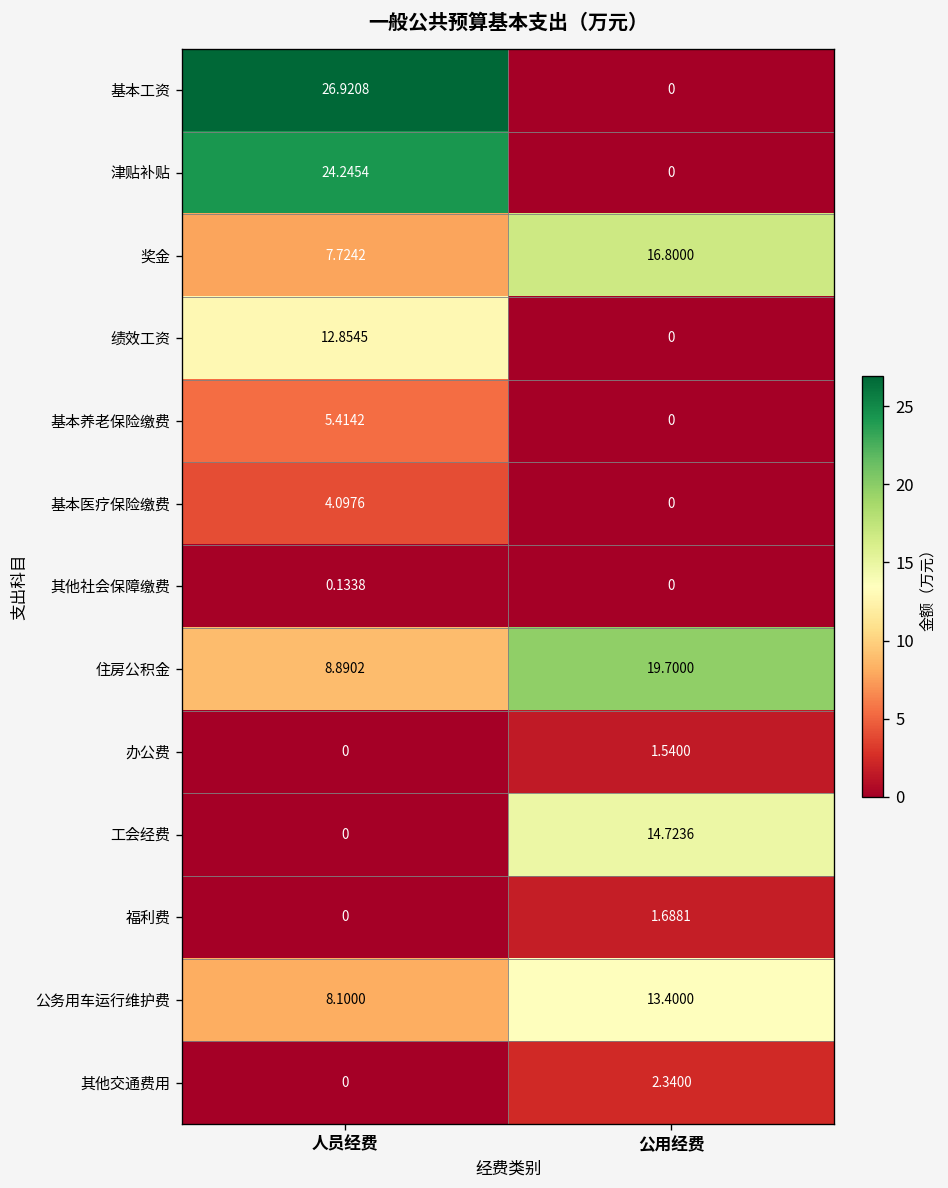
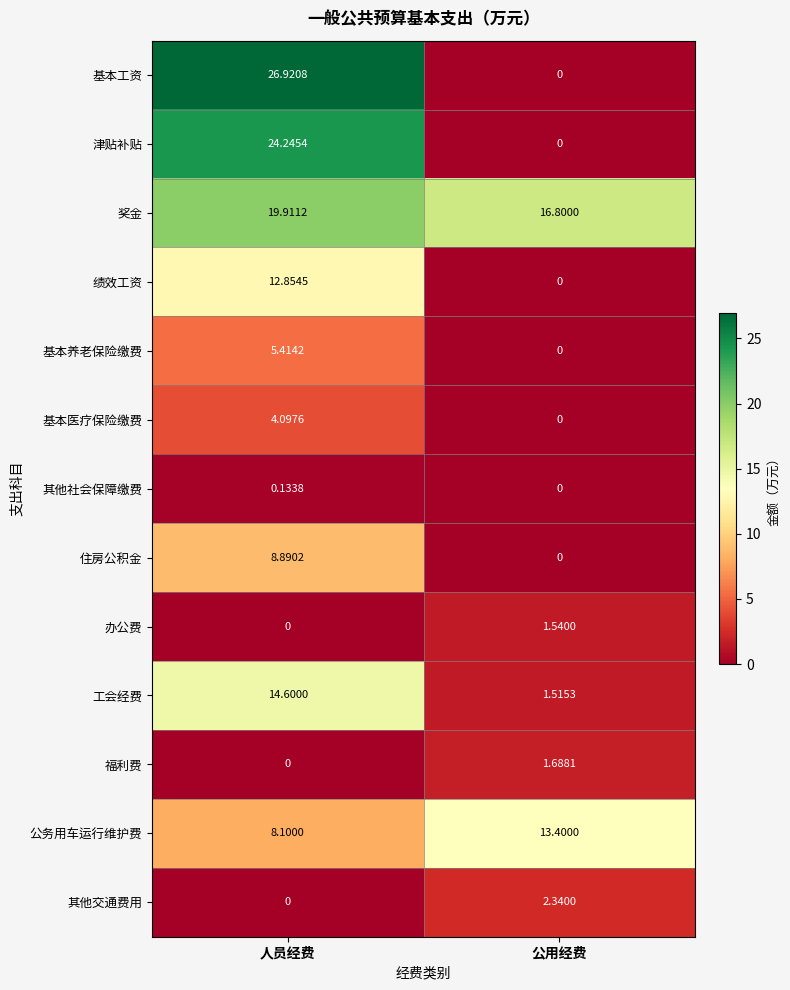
奖金, 人员经费: 7.7242 -> 19.9112
住房公积金, 公用经费: 19.7000 -> 0
工会经费, 人员经费: 0 -> 14.6000
工会经费, 公用经费: 14.7236 -> 1.5153
